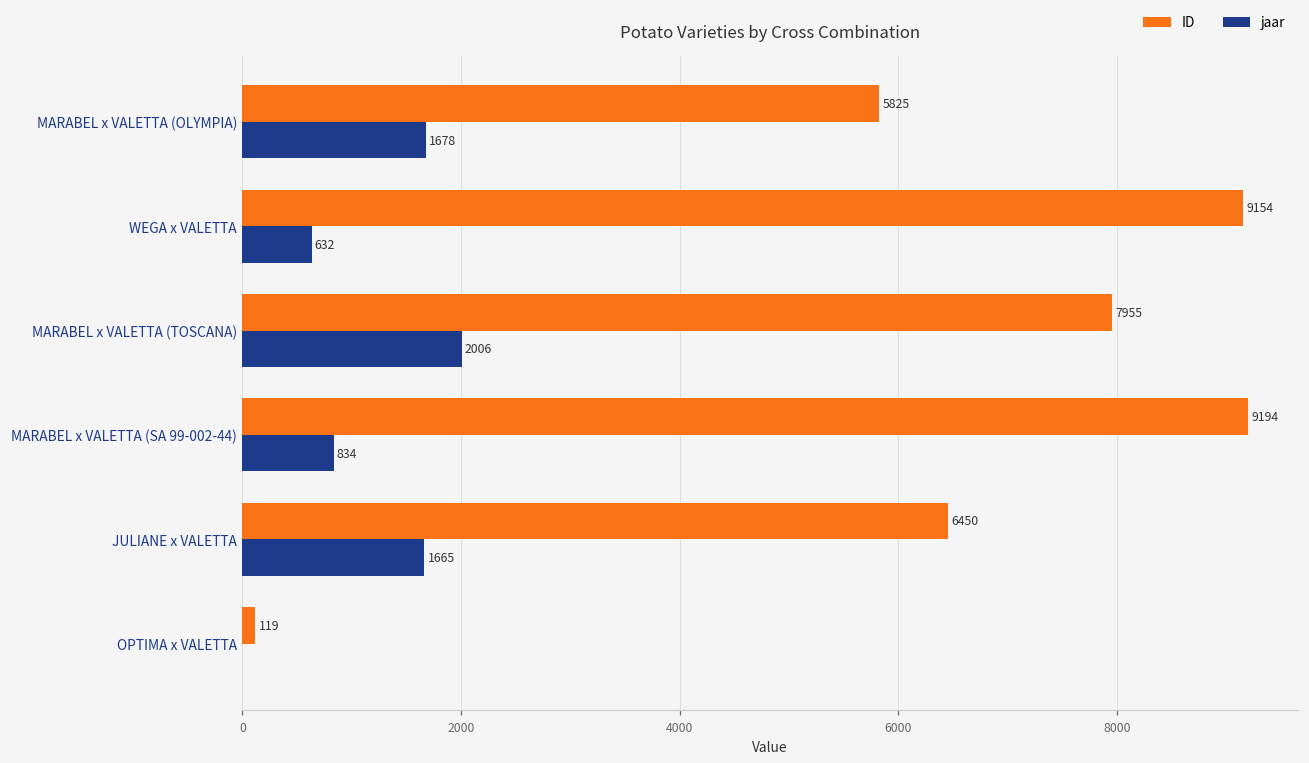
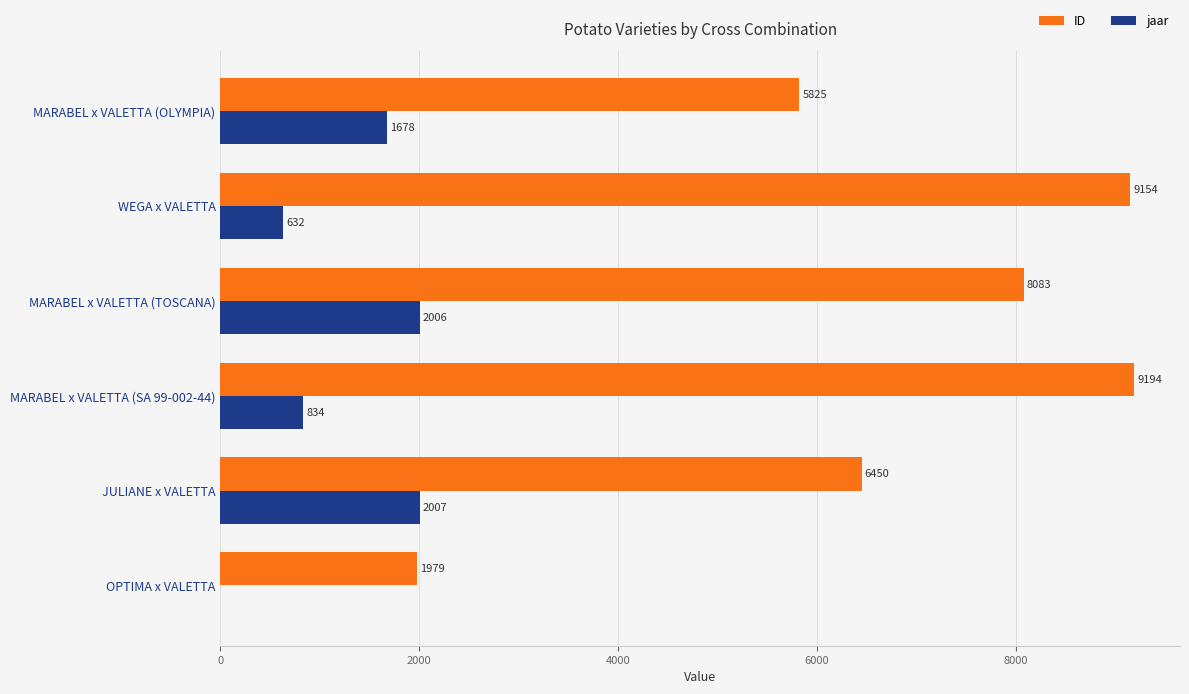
ID, MARABEL x VALETTA (TOSCANA): 7955 -> 8083
jaar, JULIANE x VALETTA: 1665 -> 2007
ID, OPTIMA x VALETTA: 119 -> 1979
